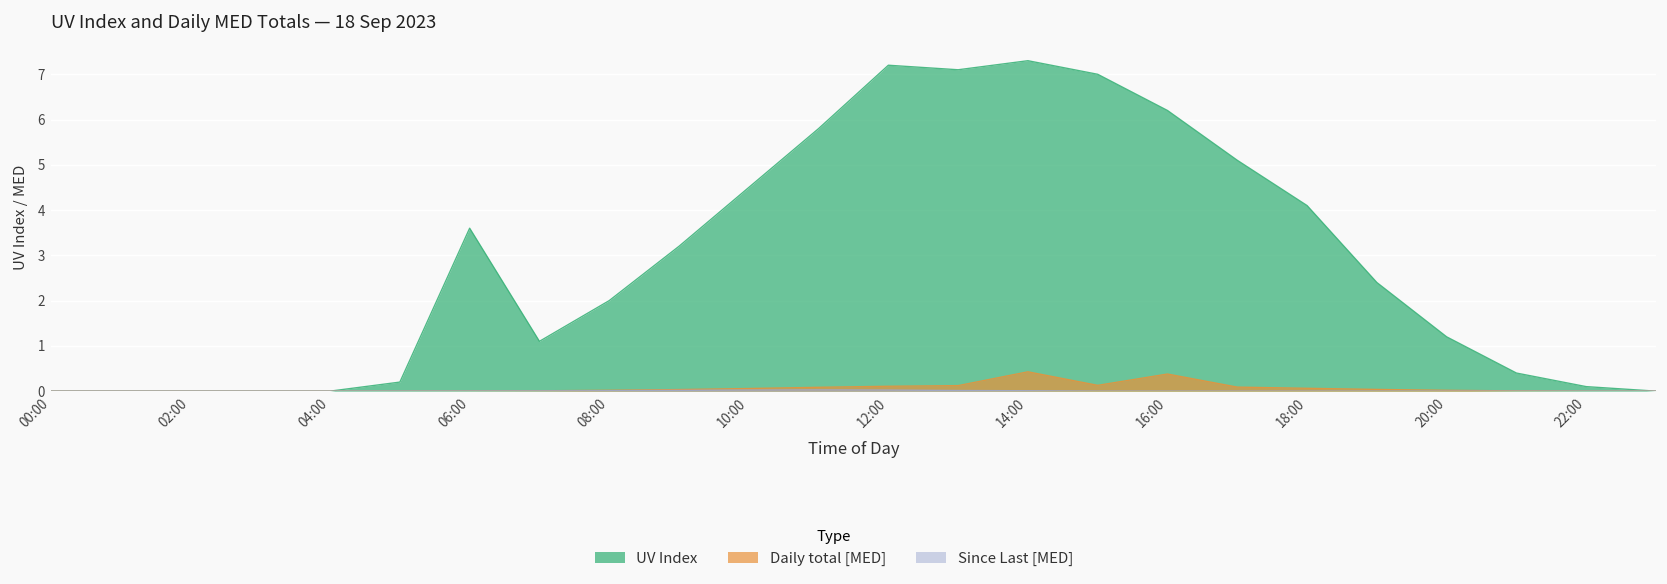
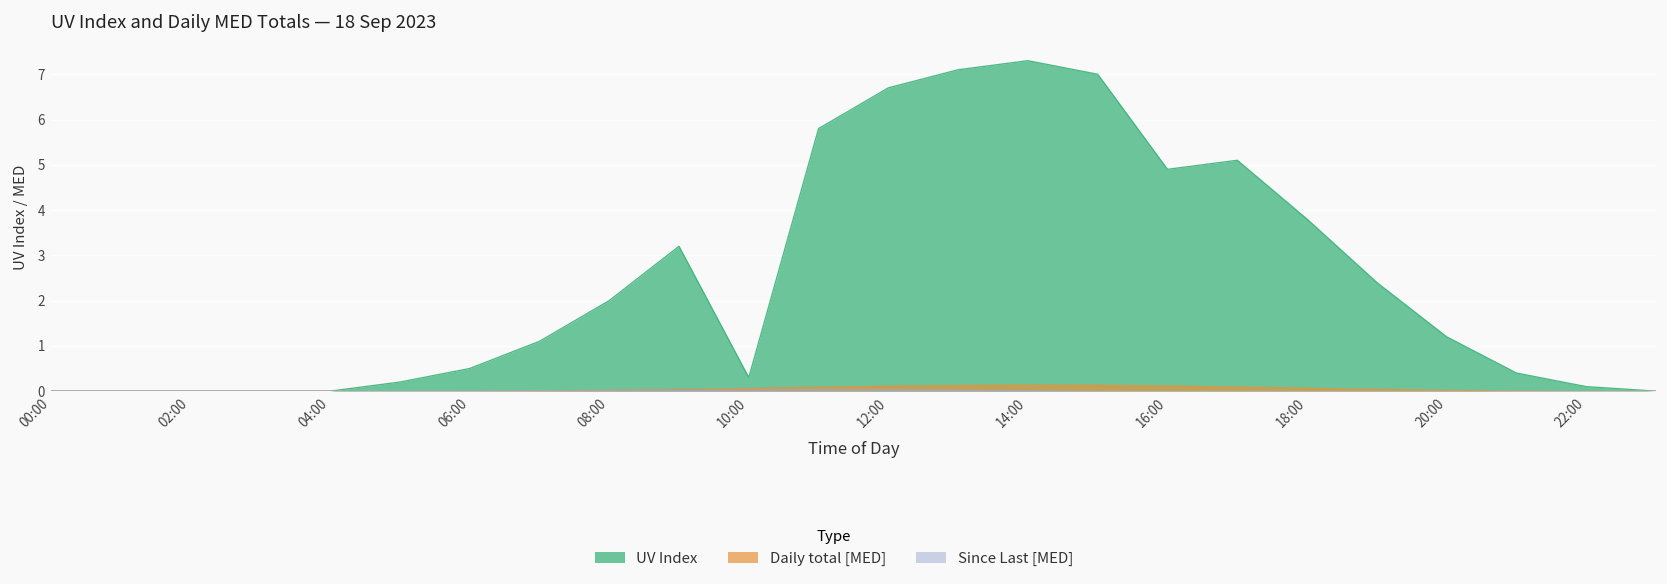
UV Index, 06:00: 3.6 -> 0.5
UV Index, 10:00: 4.5 -> 0.3
UV Index, 12:00: 7.2 -> 6.7
Daily total [MED], 14:00: 0.4 -> 0.1
UV Index, 16:00: 6.2 -> 4.9
Daily total [MED], 16:00: 0.4 -> 0.1
UV Index, 18:00: 4.1 -> 3.8
